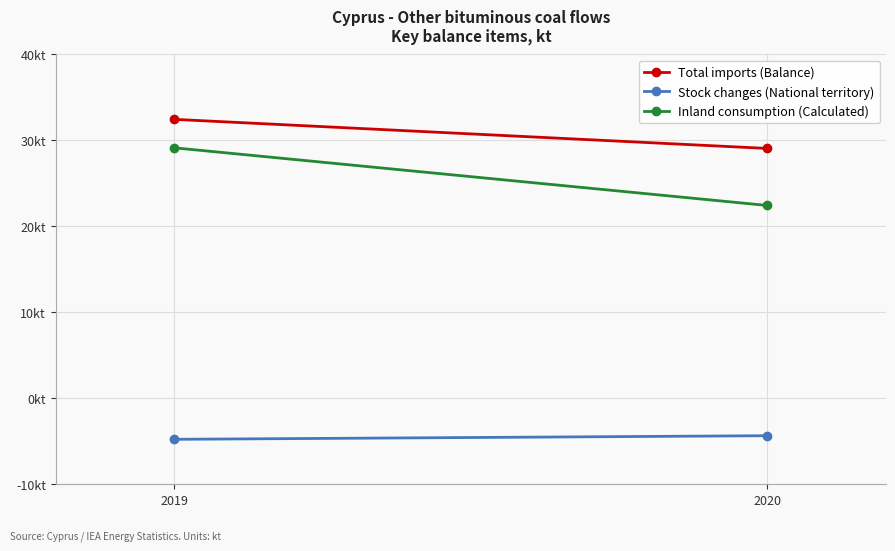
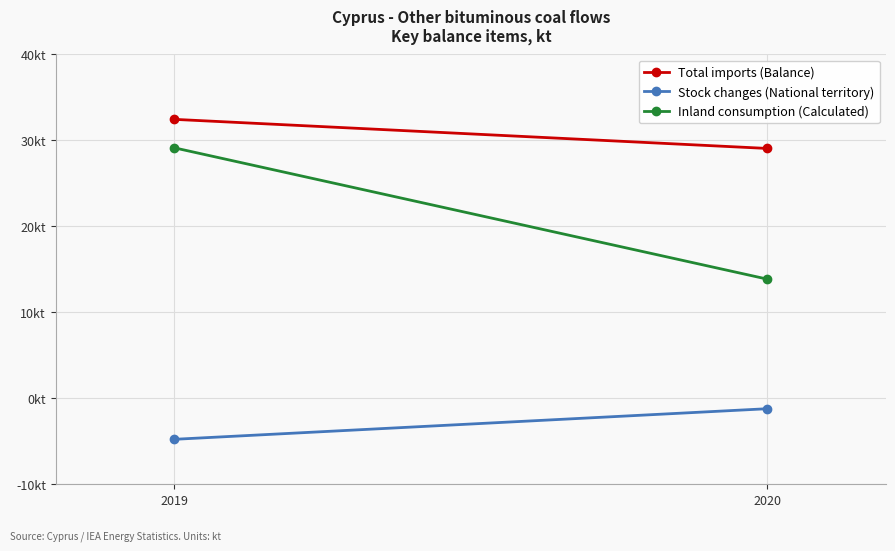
Stock changes (National territory), 2020: -4kt -> -1kt
Inland consumption (Calculated), 2020: 22kt -> 14kt
